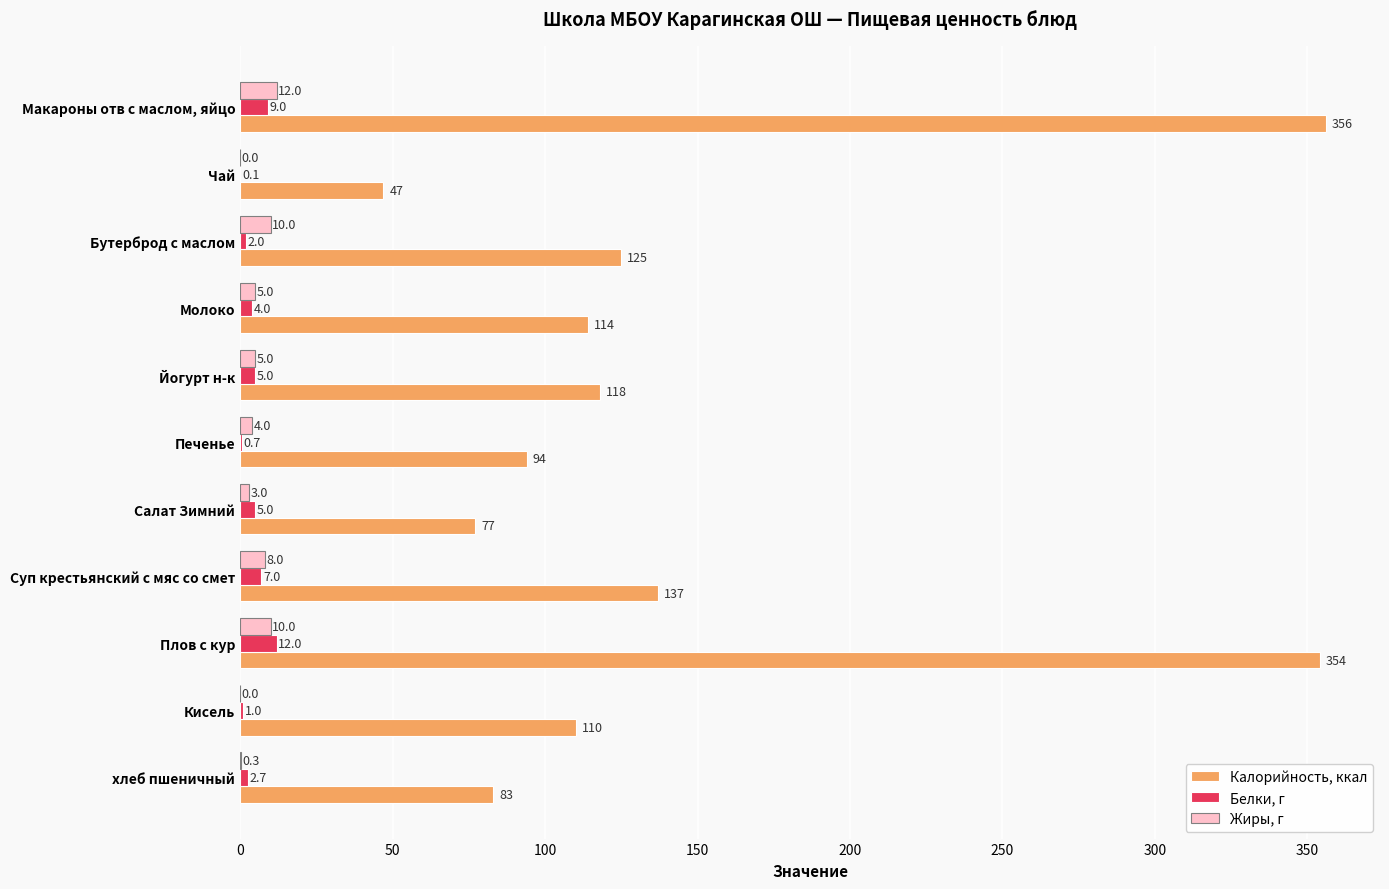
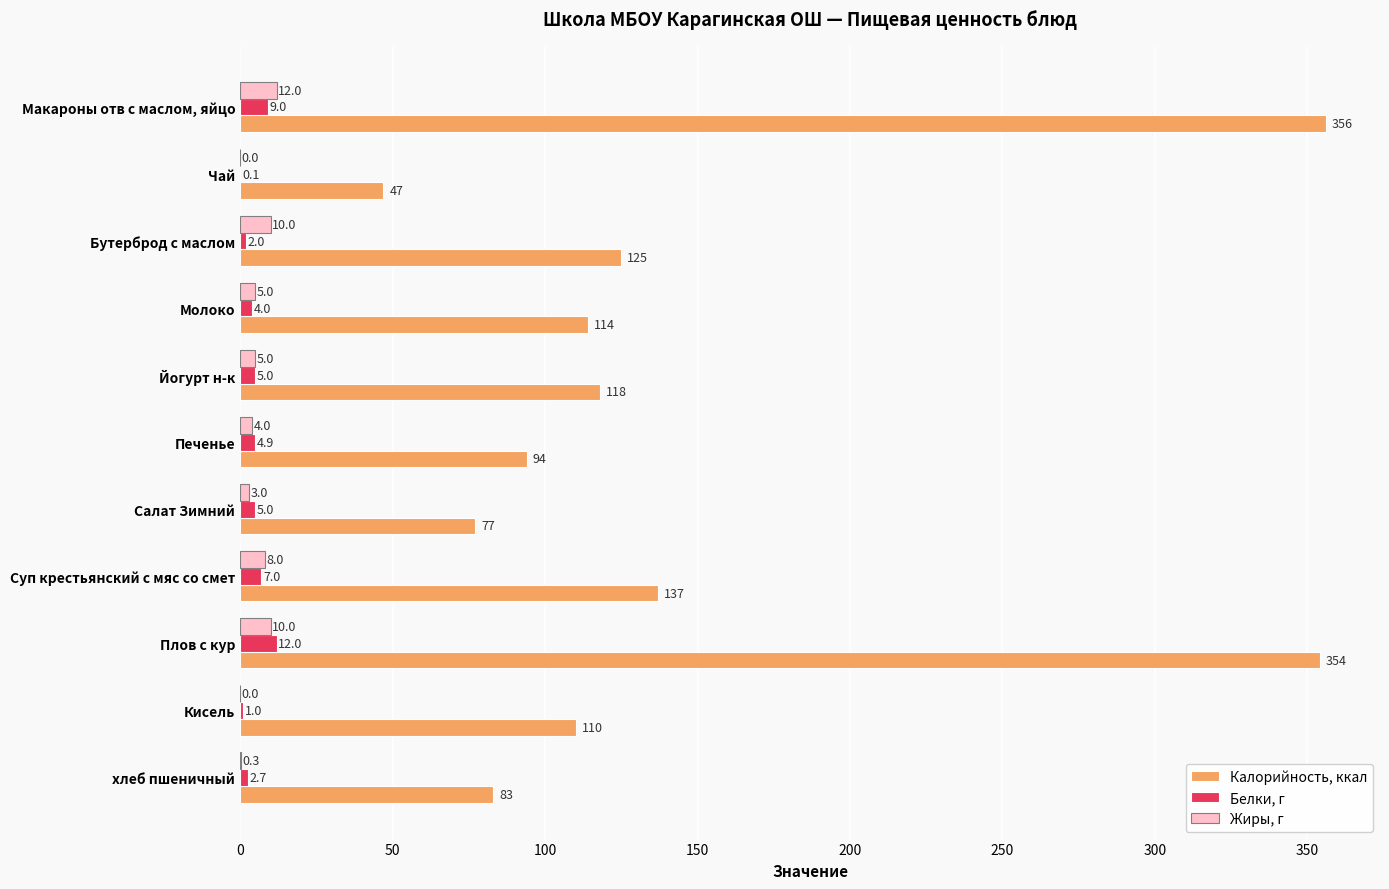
Белки, г, Печенье: 0.7 -> 4.9
